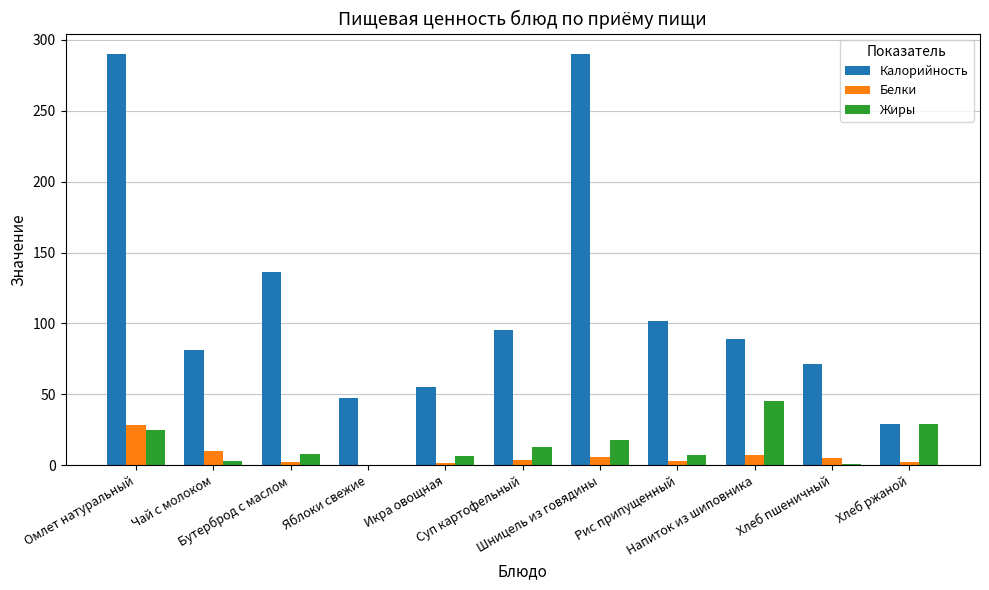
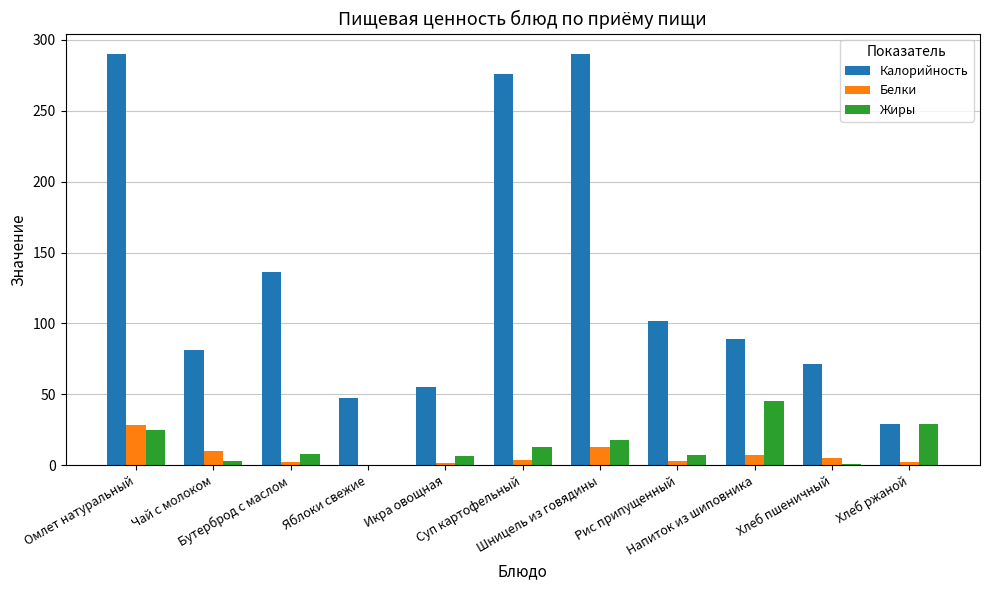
Калорийность, Суп картофельный: 95 -> 276
Белки, Шницель из говядины: 6 -> 13
